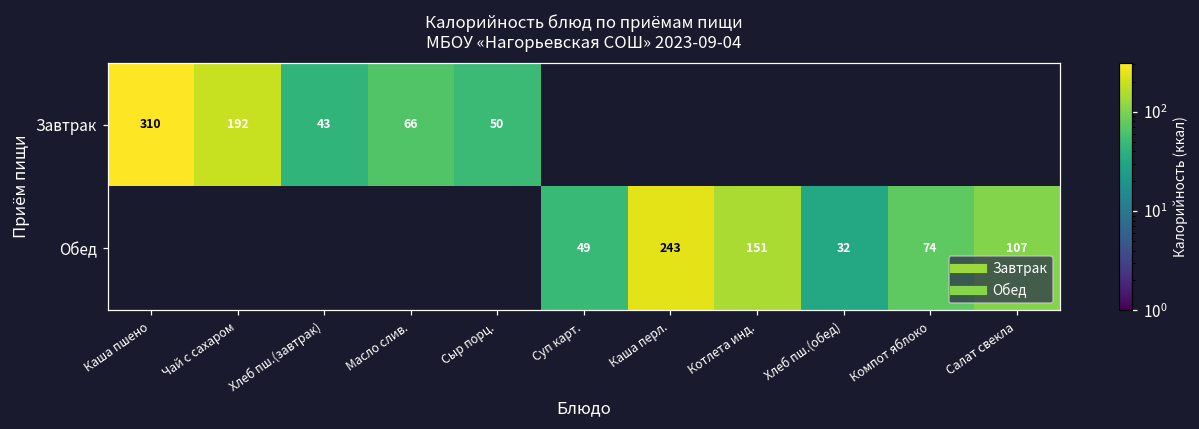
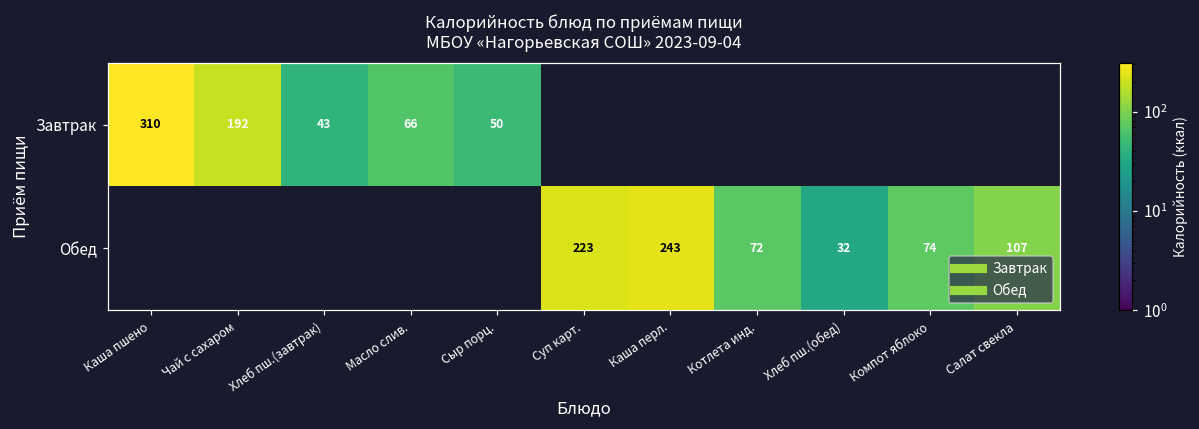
Обед, Суп карт.: 49 -> 223
Обед, Котлета инд.: 151 -> 72
